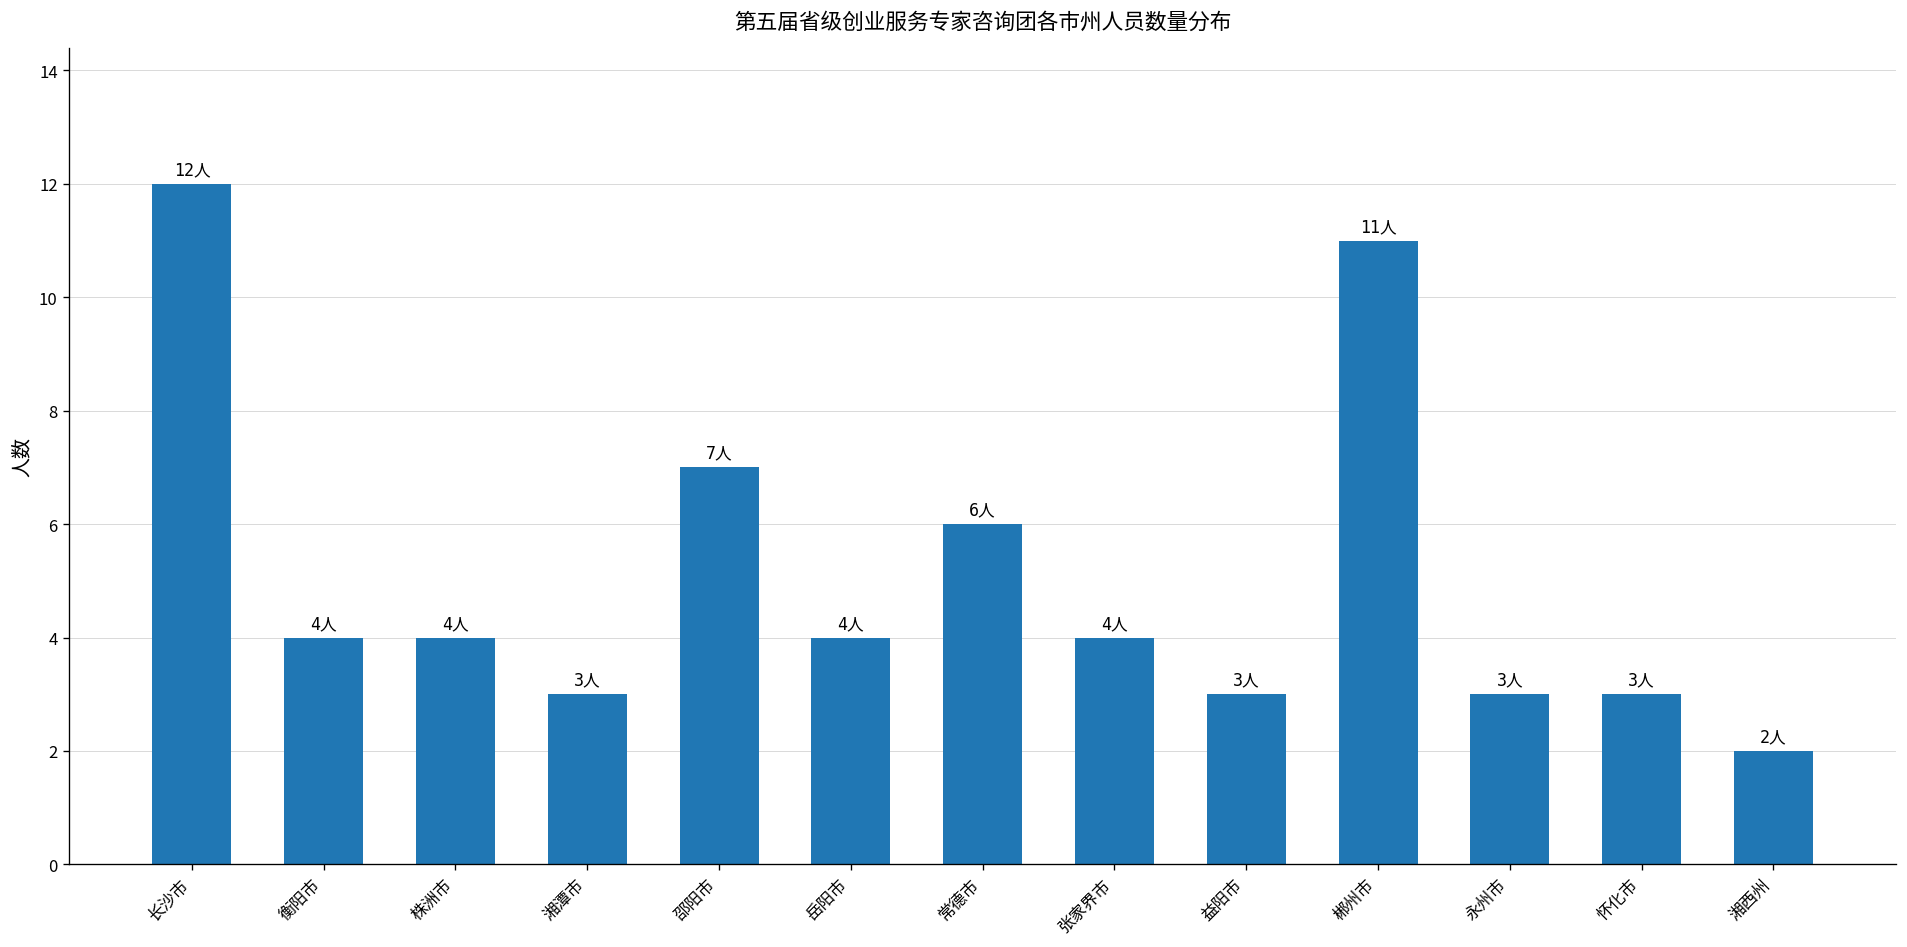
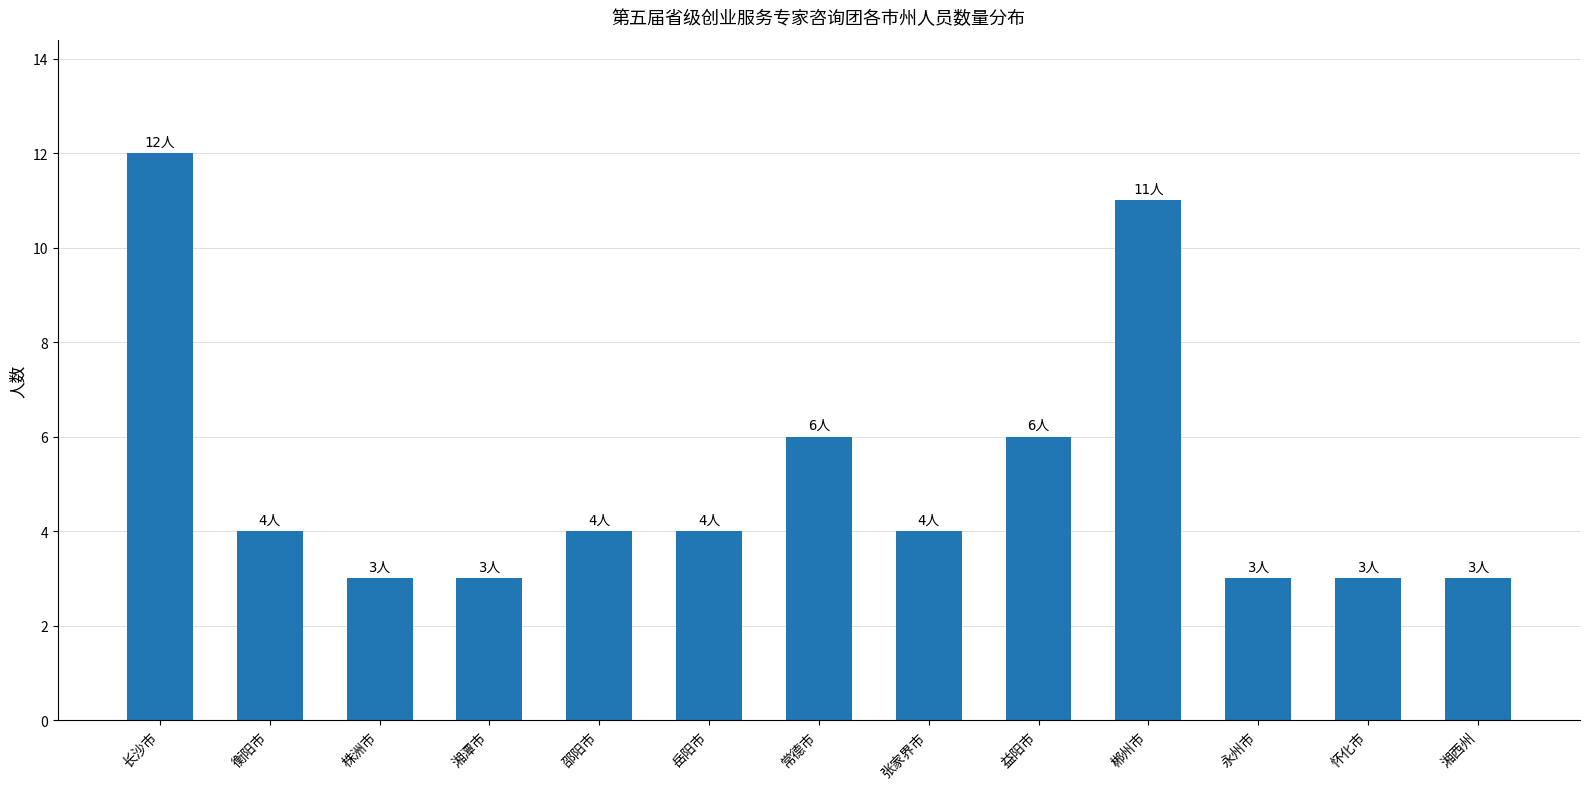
株洲市: 4人 -> 3人
邵阳市: 7人 -> 4人
益阳市: 3人 -> 6人
湘西州: 2人 -> 3人
